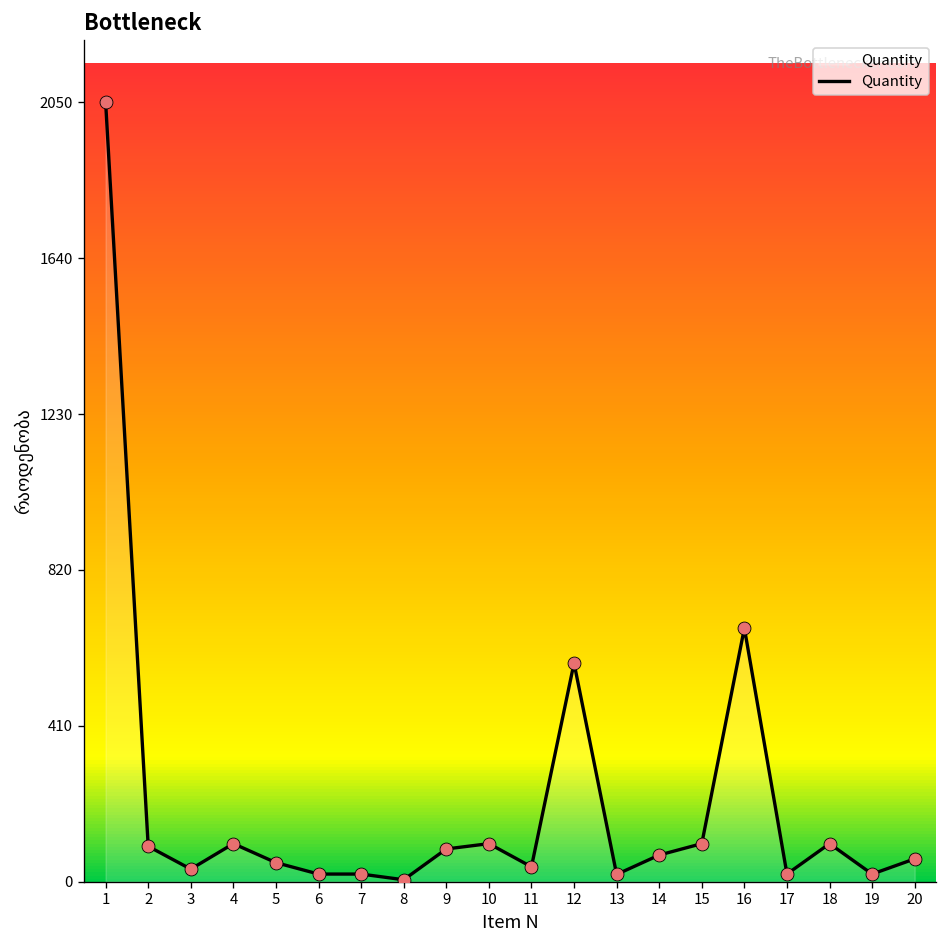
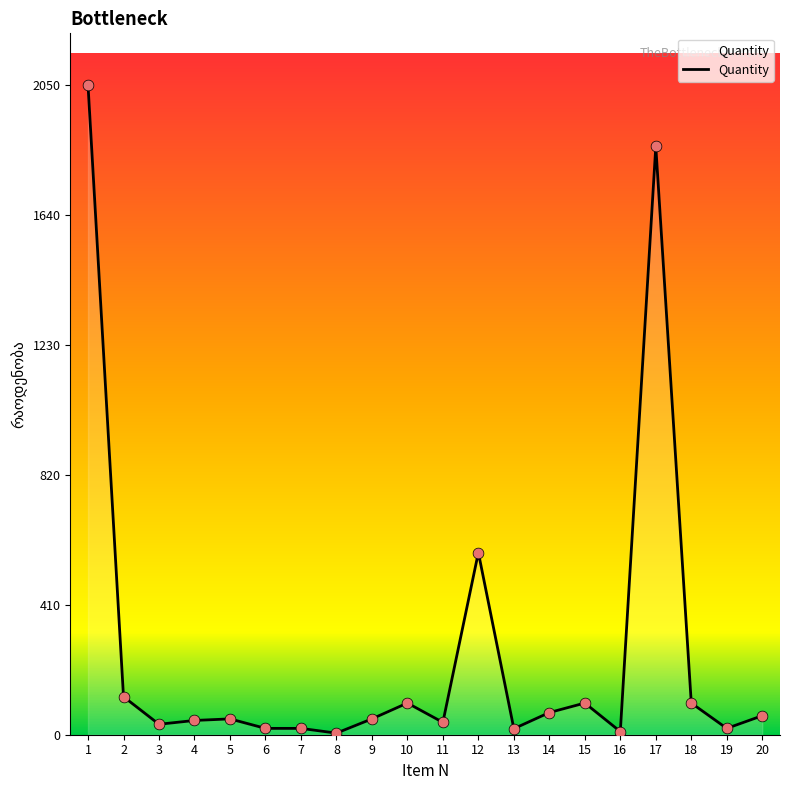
2: 90 -> 120
4: 100 -> 50
9: 90 -> 50
16: 670 -> 10
17: 20 -> 1860
